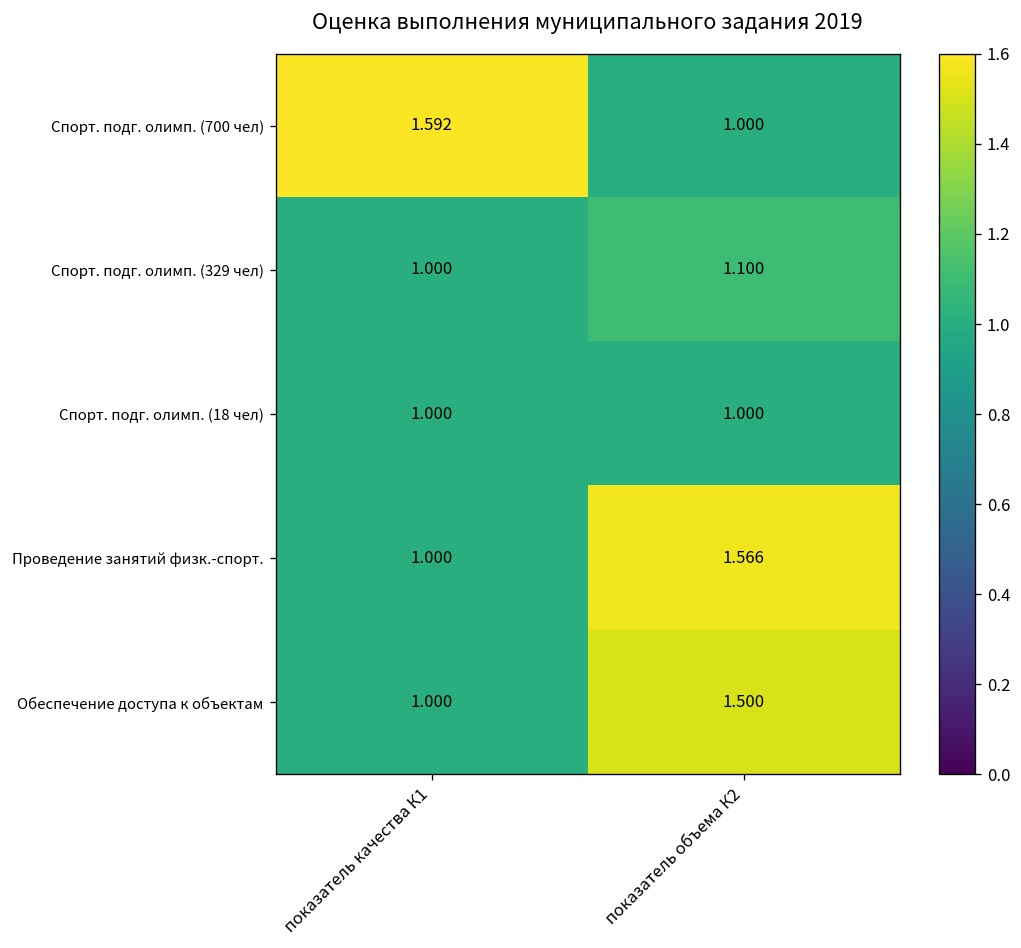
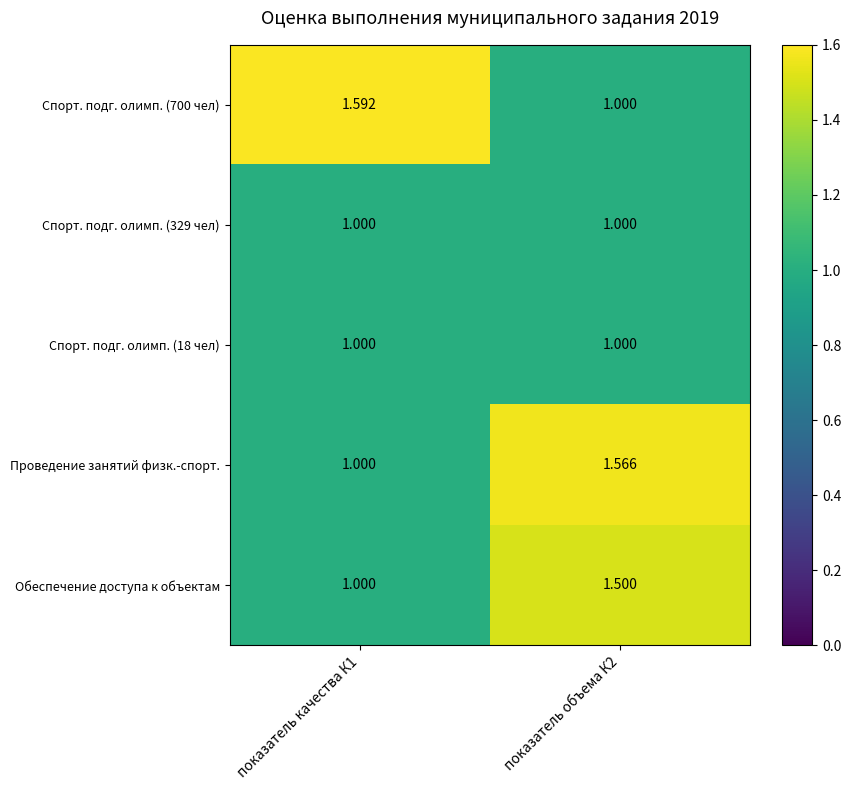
Спорт. подг. олимп. (329 чел), показатель объема К2: 1.100 -> 1.000
